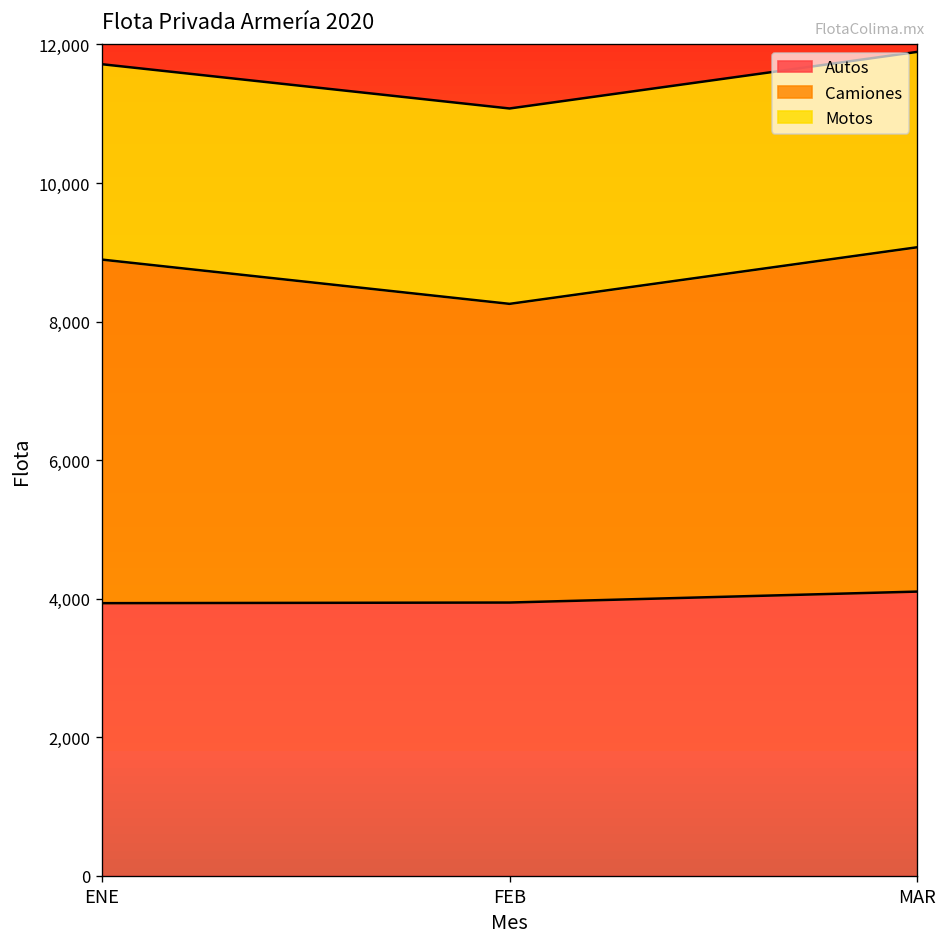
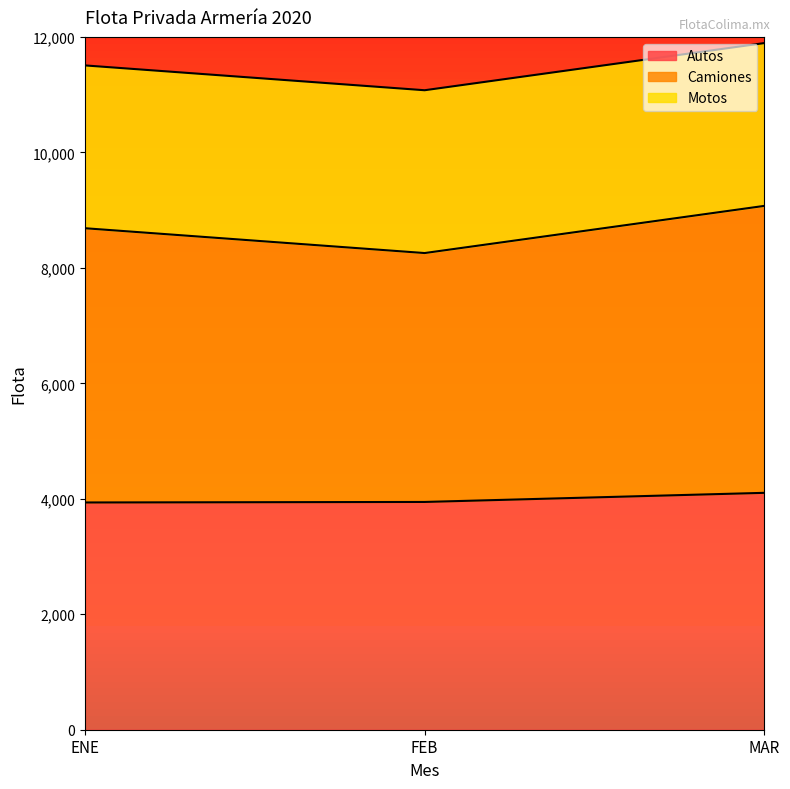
Camiones, ENE: 5,000 -> 4,800
